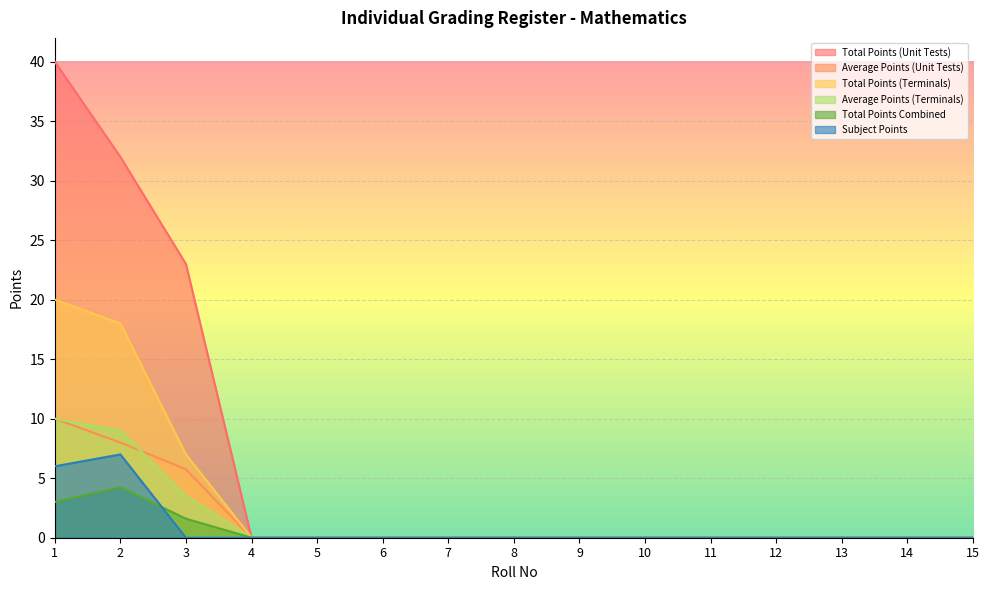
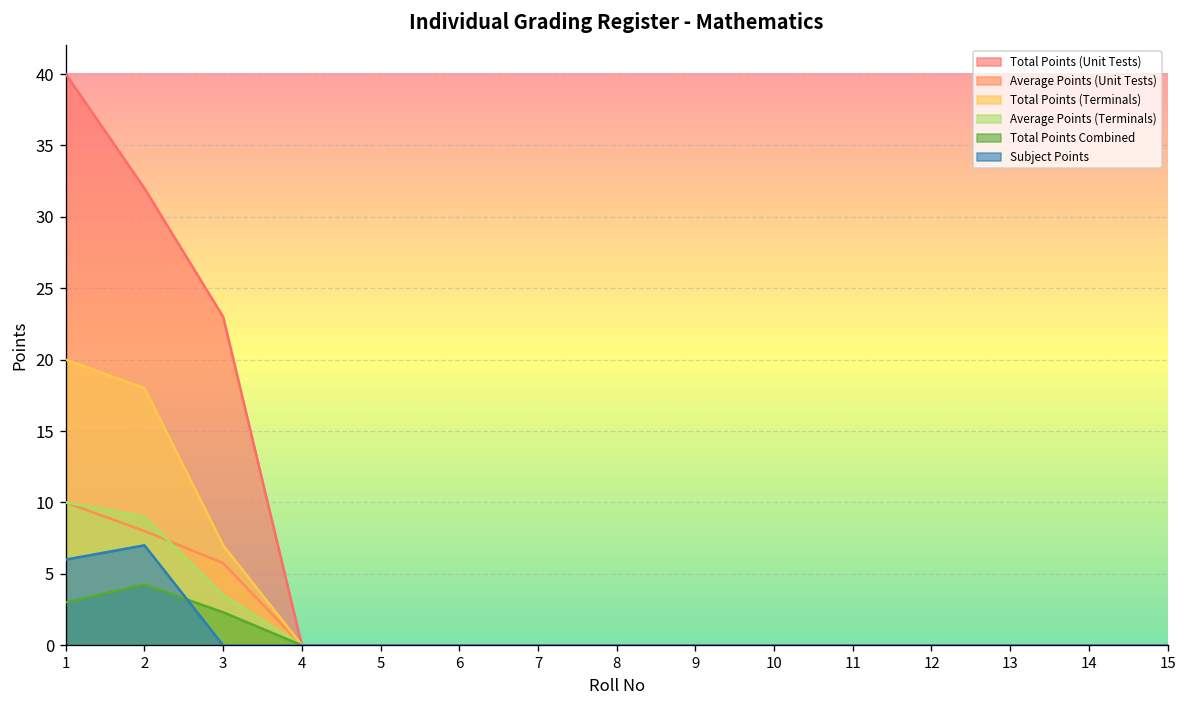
Total Points Combined, 3: 1.6 -> 2.3
